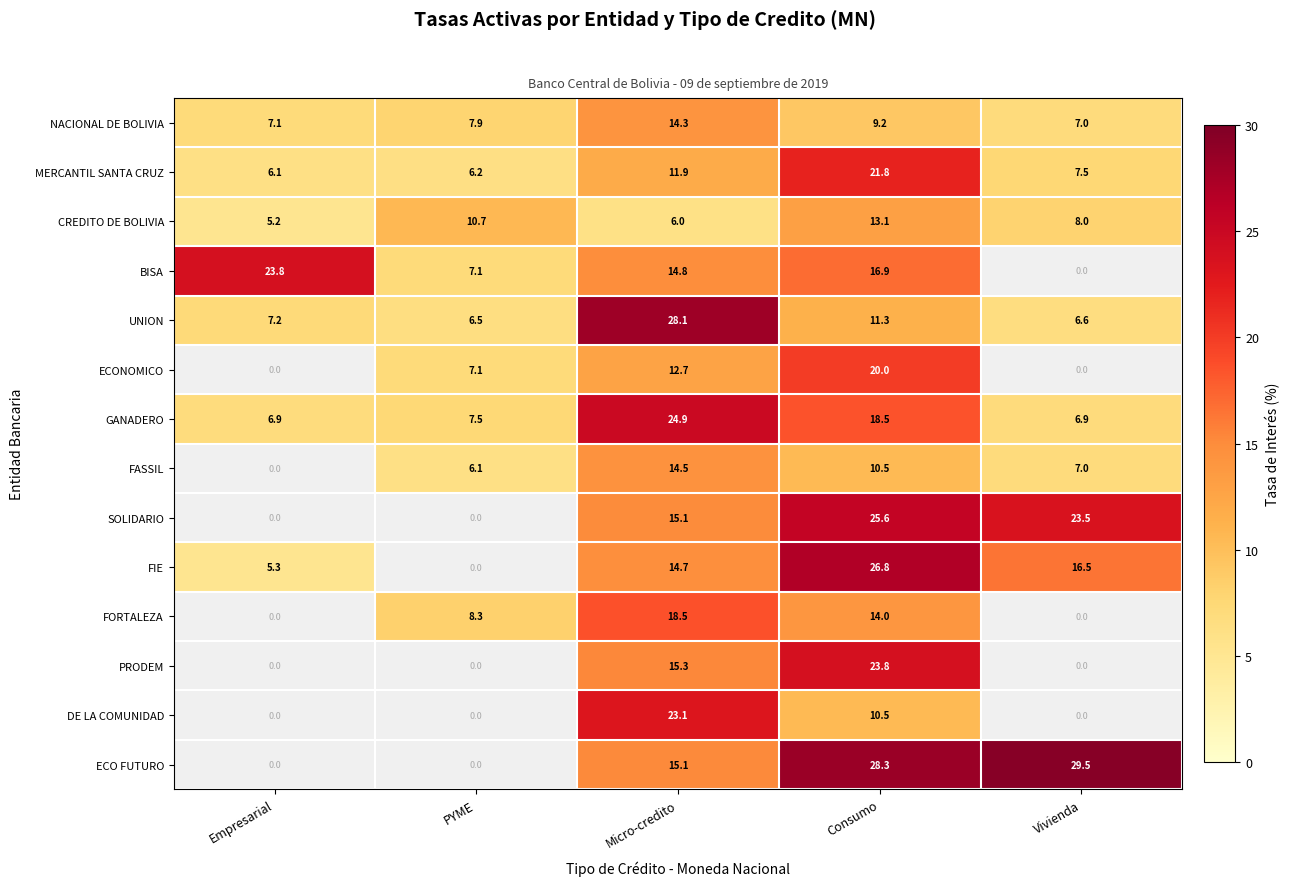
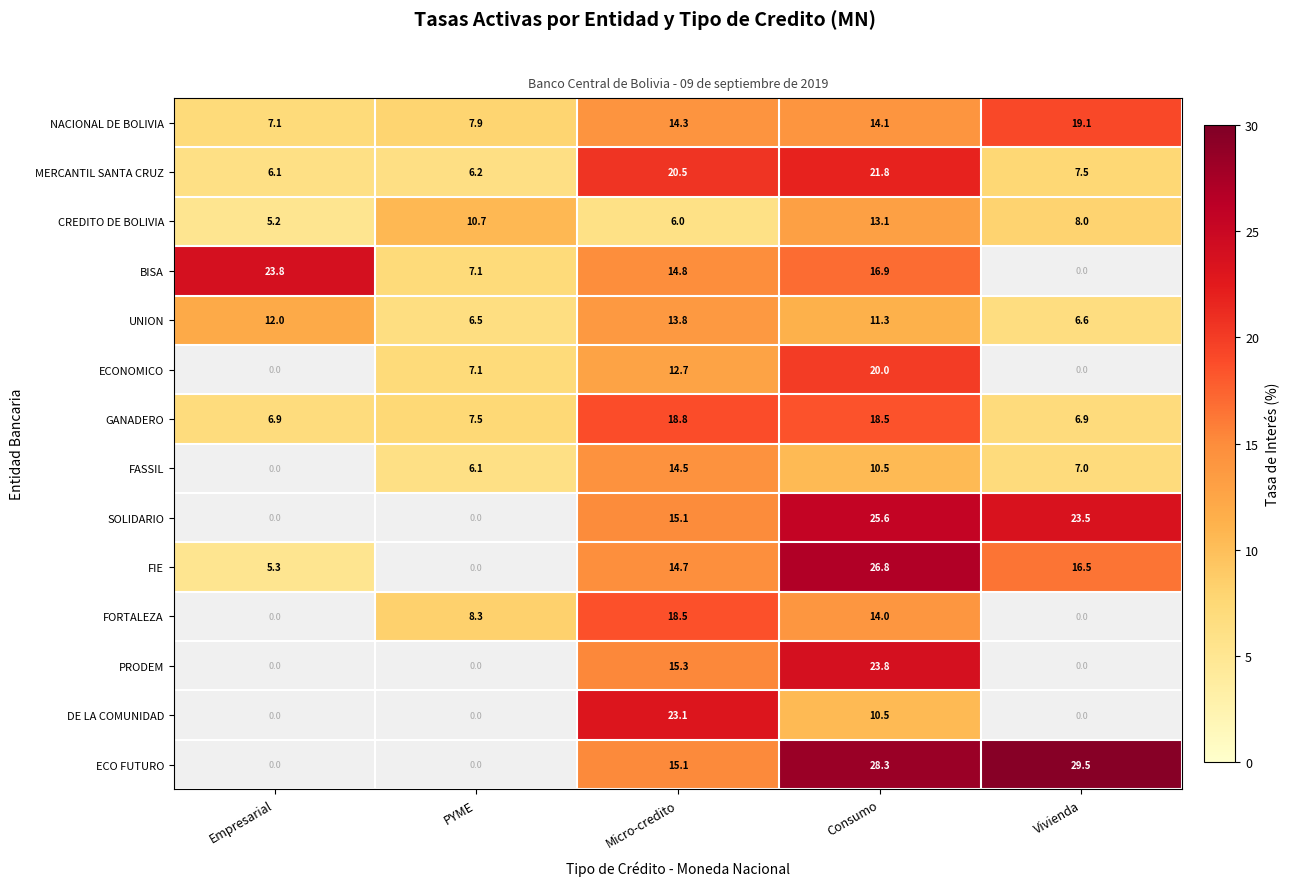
NACIONAL DE BOLIVIA, Consumo: 9.2 -> 14.1
NACIONAL DE BOLIVIA, Vivienda: 7.0 -> 19.1
MERCANTIL SANTA CRUZ, Micro-credito: 11.9 -> 20.5
UNION, Empresarial: 7.2 -> 12.0
UNION, Micro-credito: 28.1 -> 13.8
GANADERO, Micro-credito: 24.9 -> 18.8
